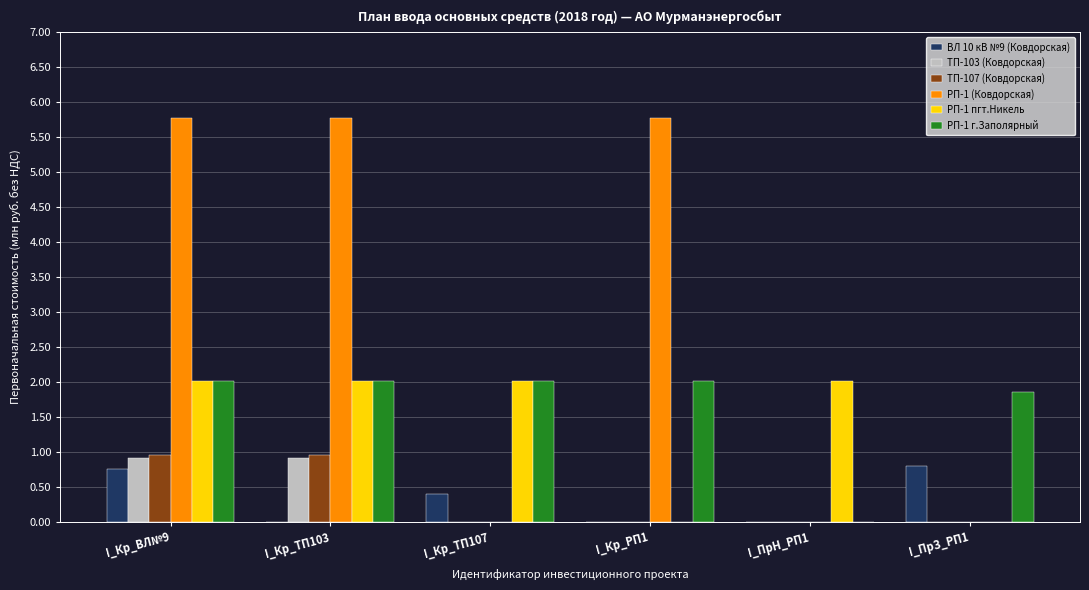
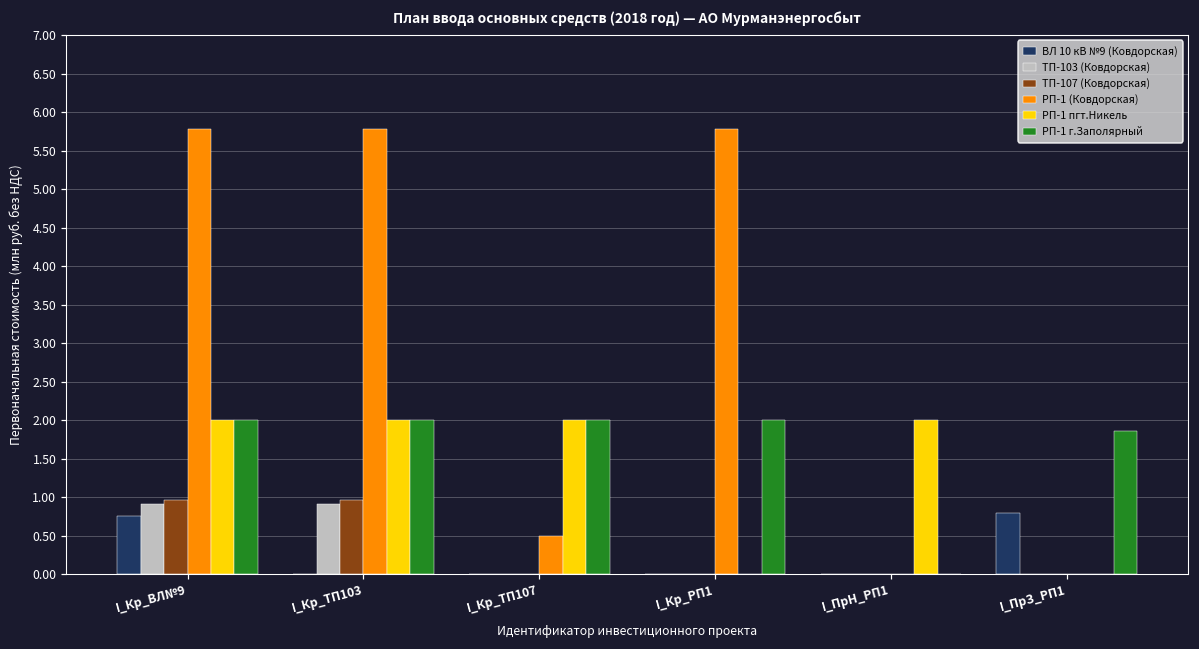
ВЛ 10 кВ №9 (Ковдорская), I_Кр_ТП107: 0.4 -> 0.0
РП-1 (Ковдорская), I_Кр_ТП107: 0.0 -> 0.5
